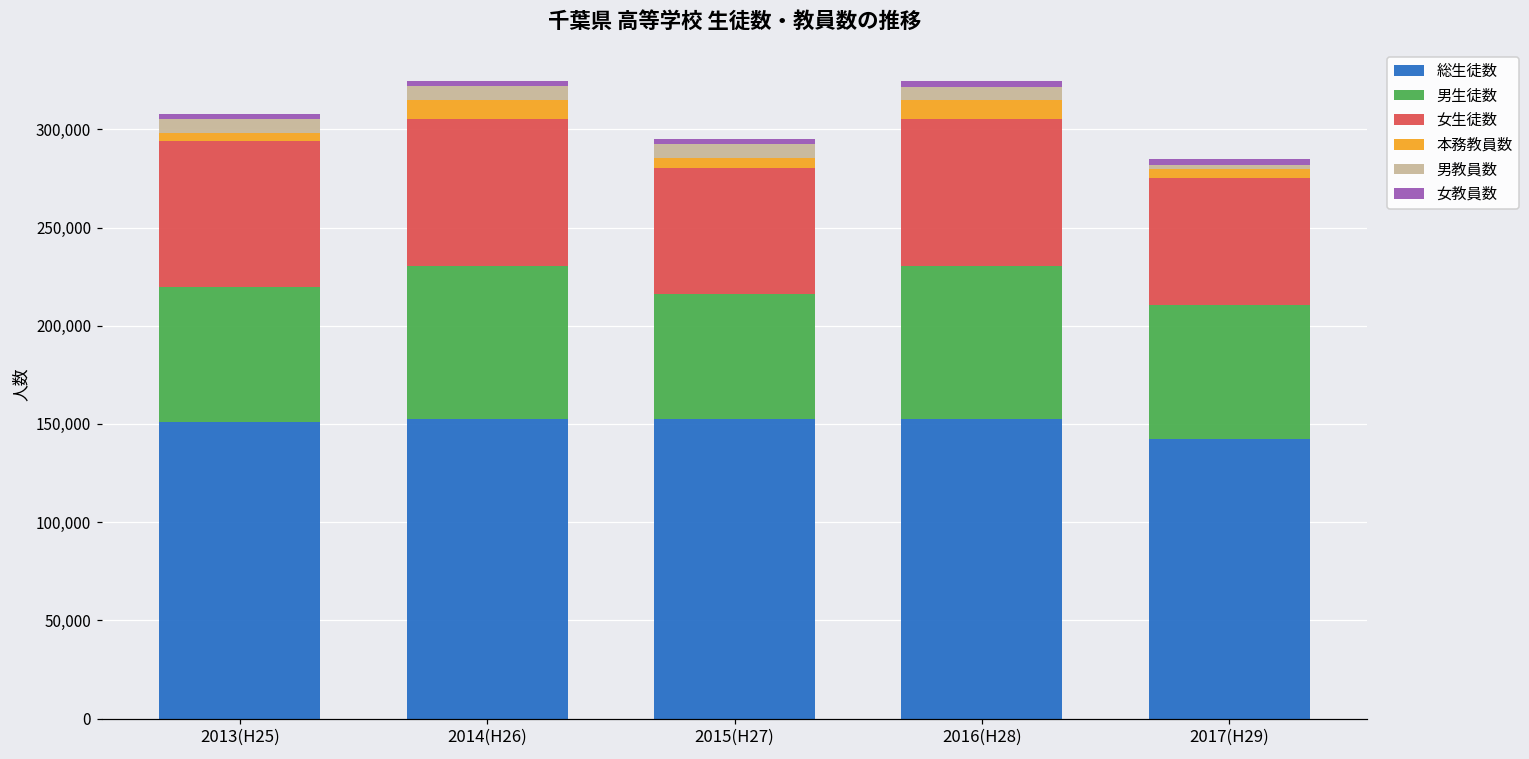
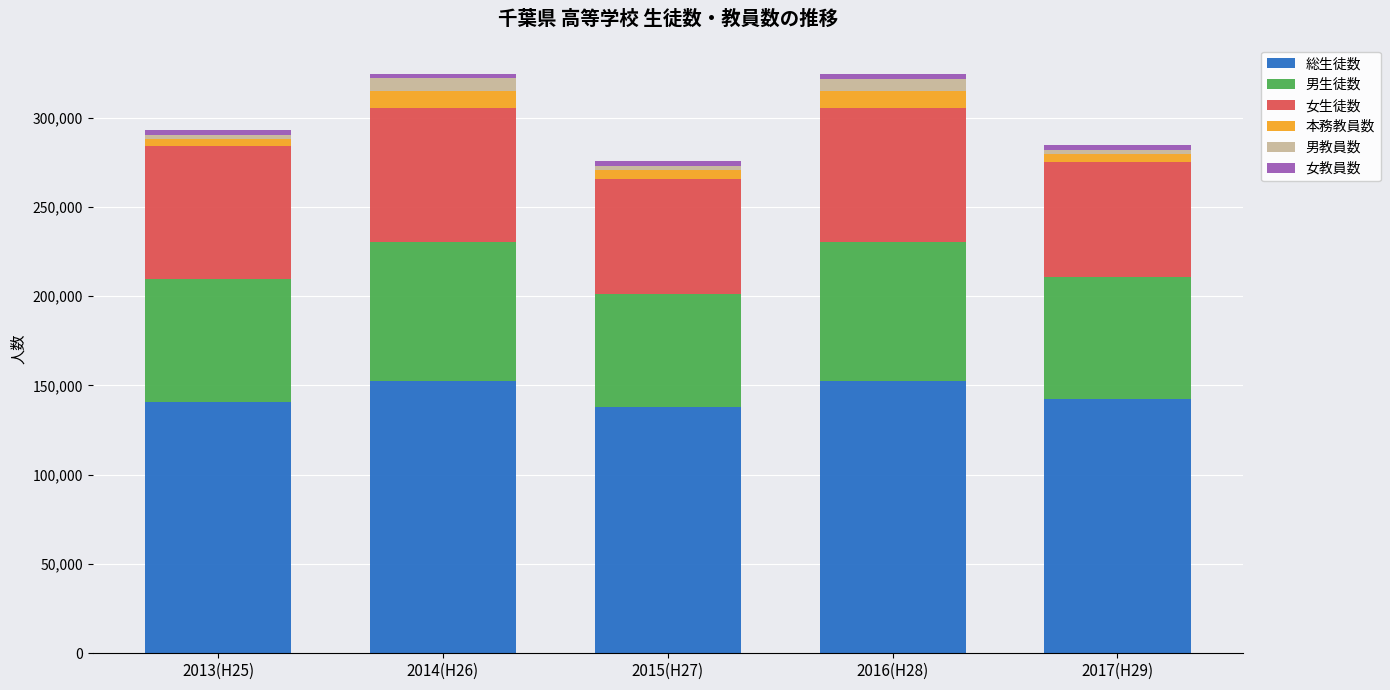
総生徒数, 2013(H25): 151,000 -> 141,000
男教員数, 2013(H25): 7,000 -> 2,000
総生徒数, 2015(H27): 152,000 -> 138,000
男教員数, 2015(H27): 7,000 -> 2,000
